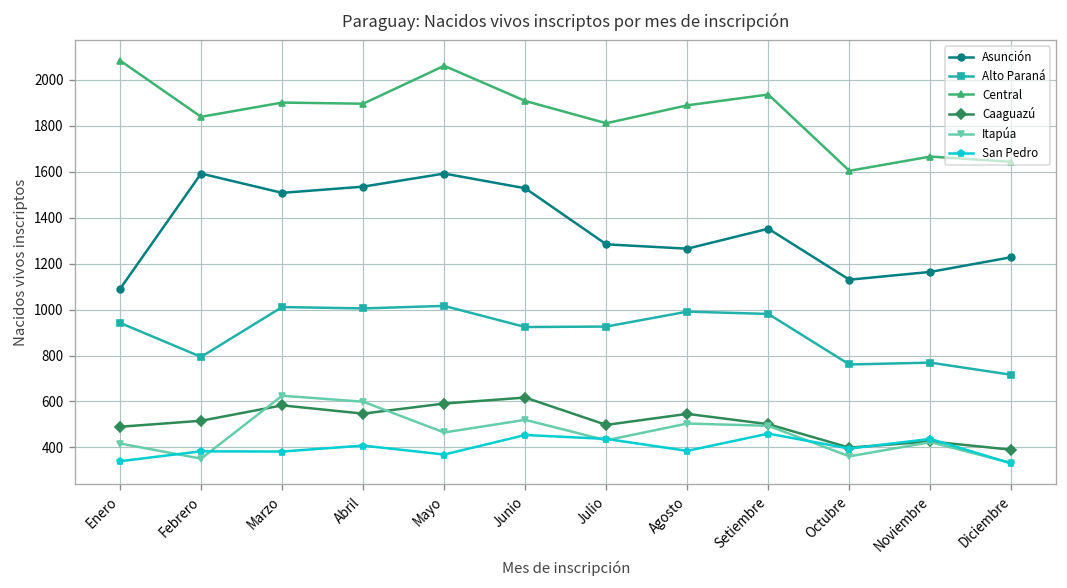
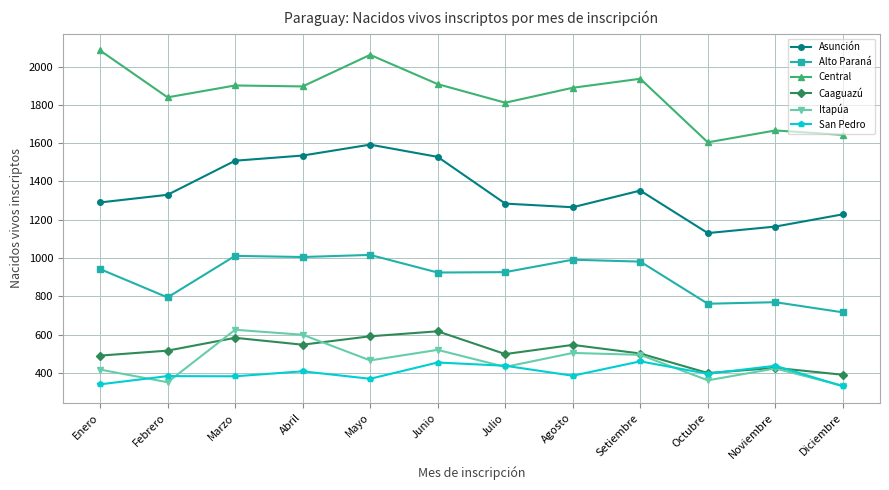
Asunción, Enero: 1090 -> 1290
Asunción, Febrero: 1590 -> 1330
